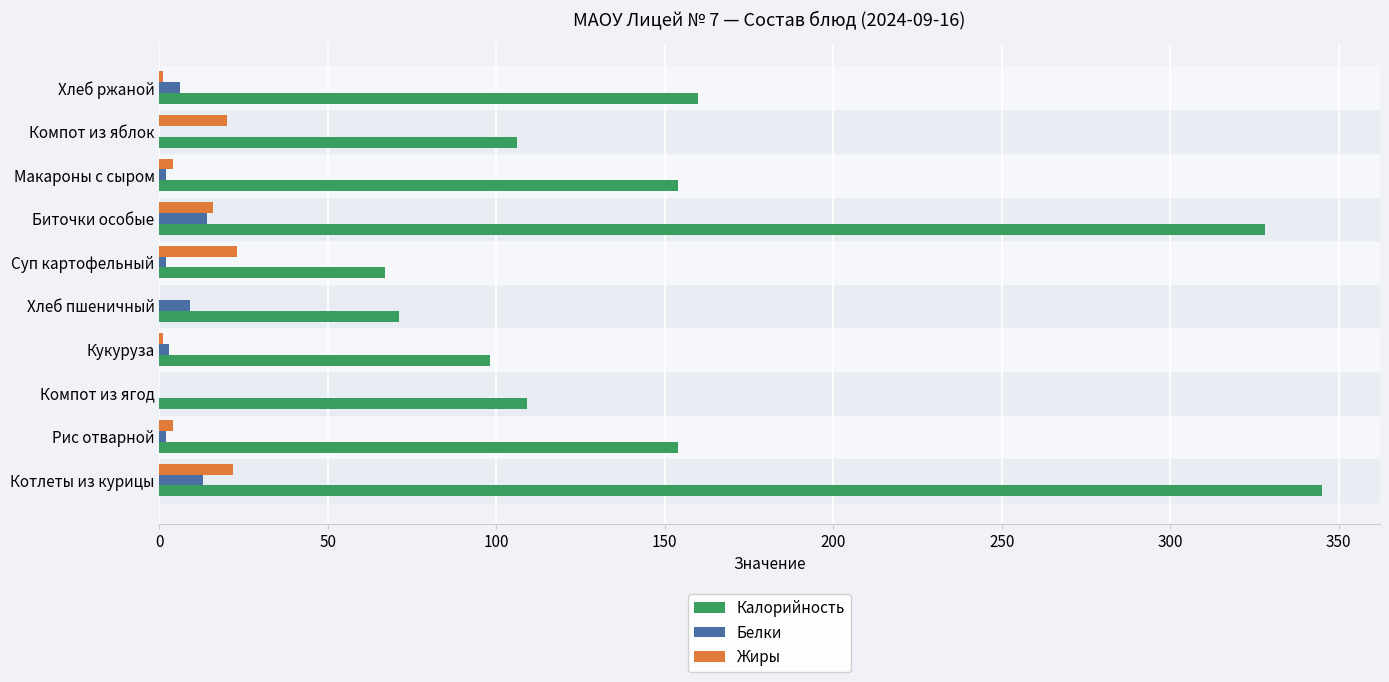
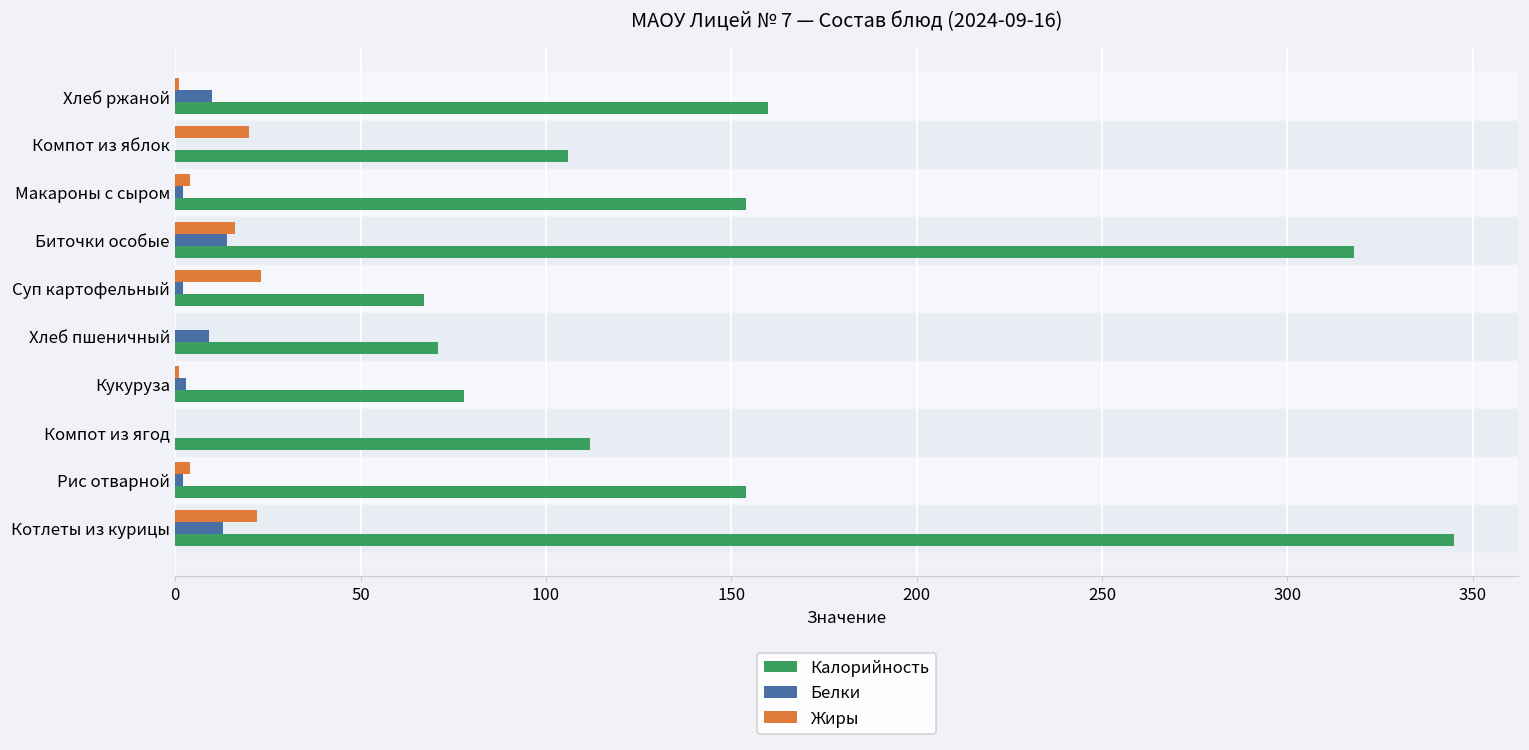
Белки, Хлеб ржаной: 6 -> 10
Калорийность, Биточки особые: 328 -> 318
Калорийность, Кукуруза: 98 -> 78
Калорийность, Компот из ягод: 109 -> 112
